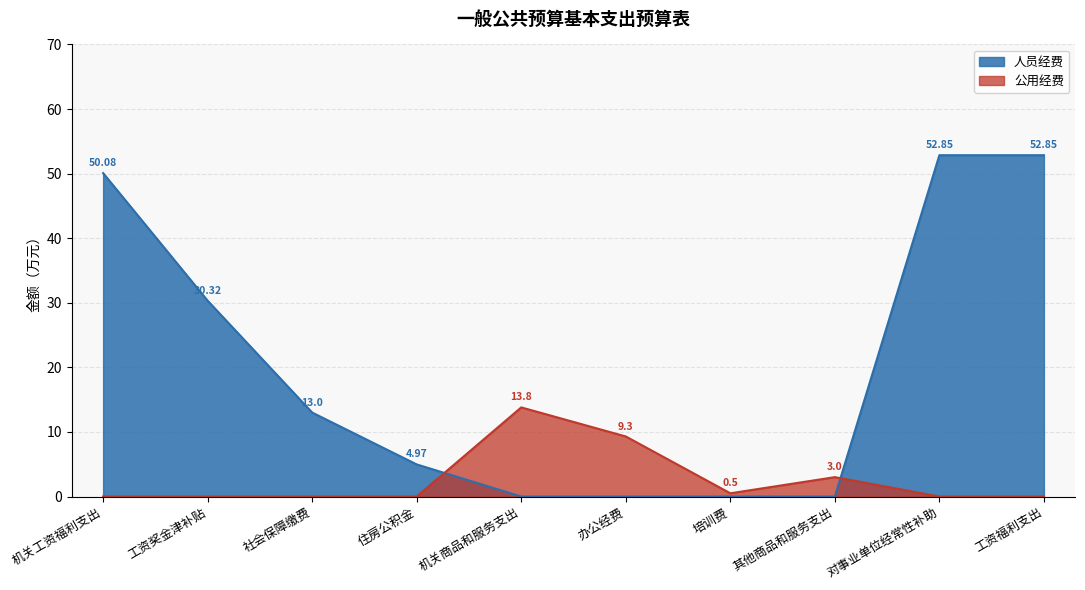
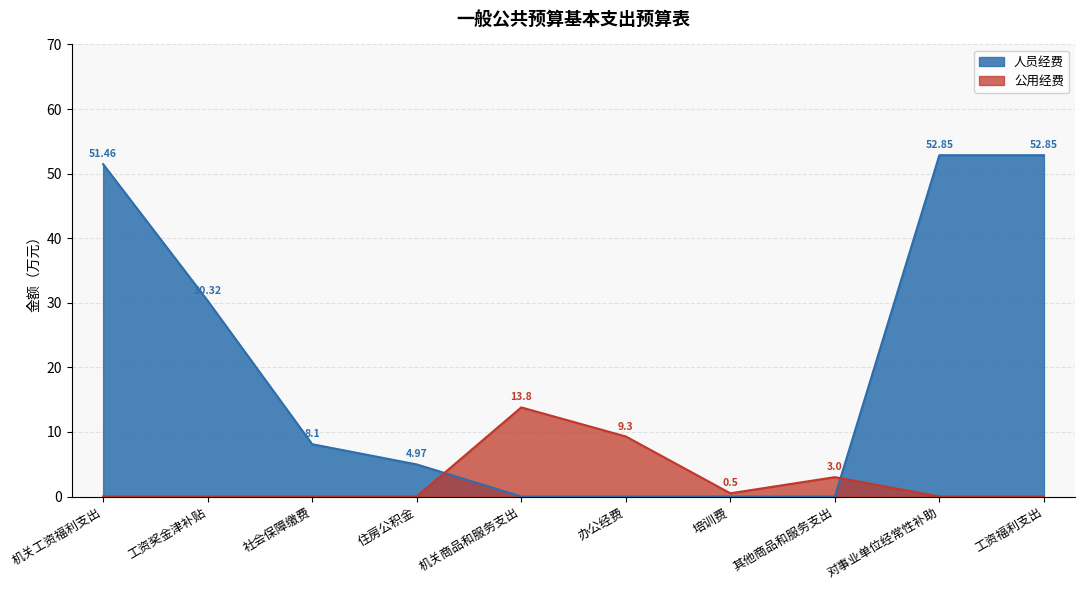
人员经费, 机关工资福利支出: 50.08 -> 51.46
人员经费, 社会保障缴费: 13.0 -> 8.1
